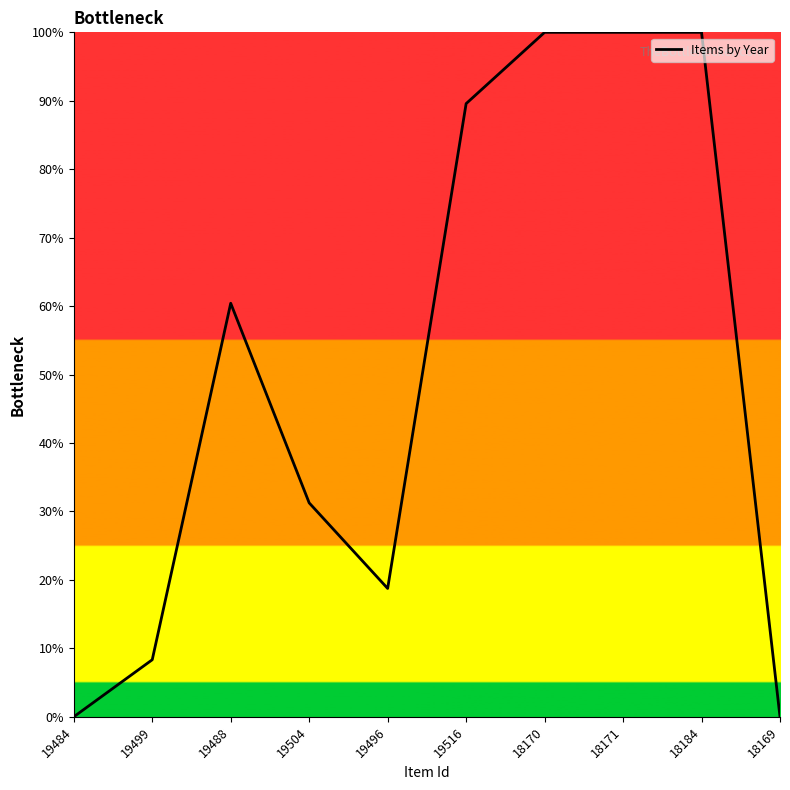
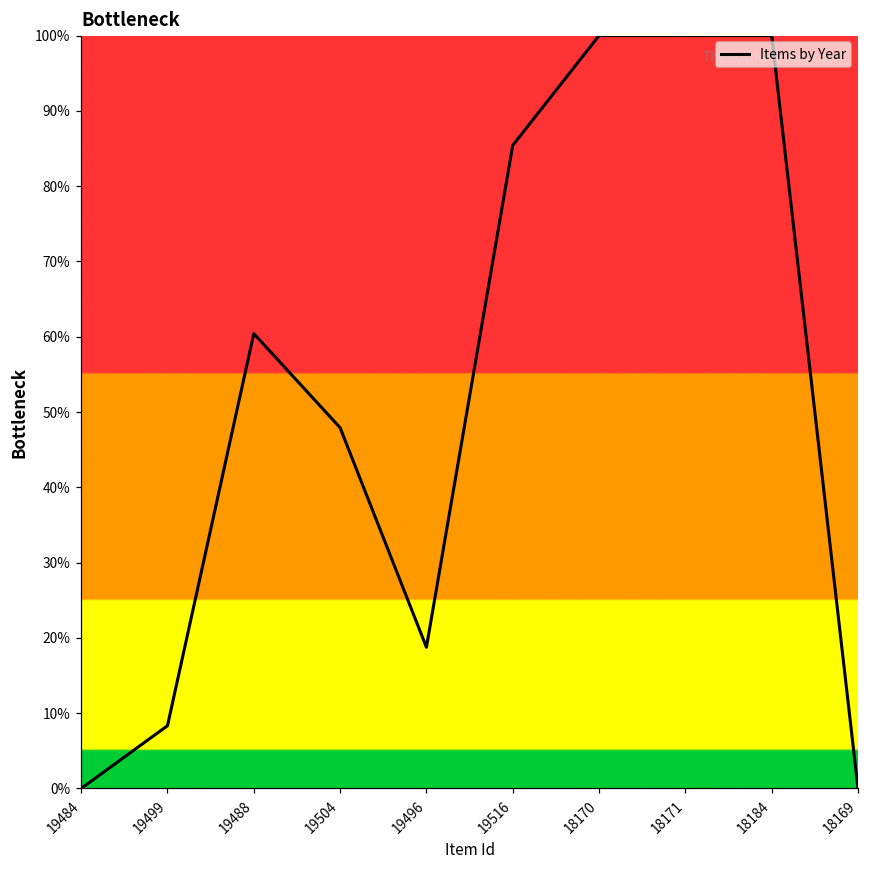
19504: 31% -> 48%
19516: 90% -> 85%
